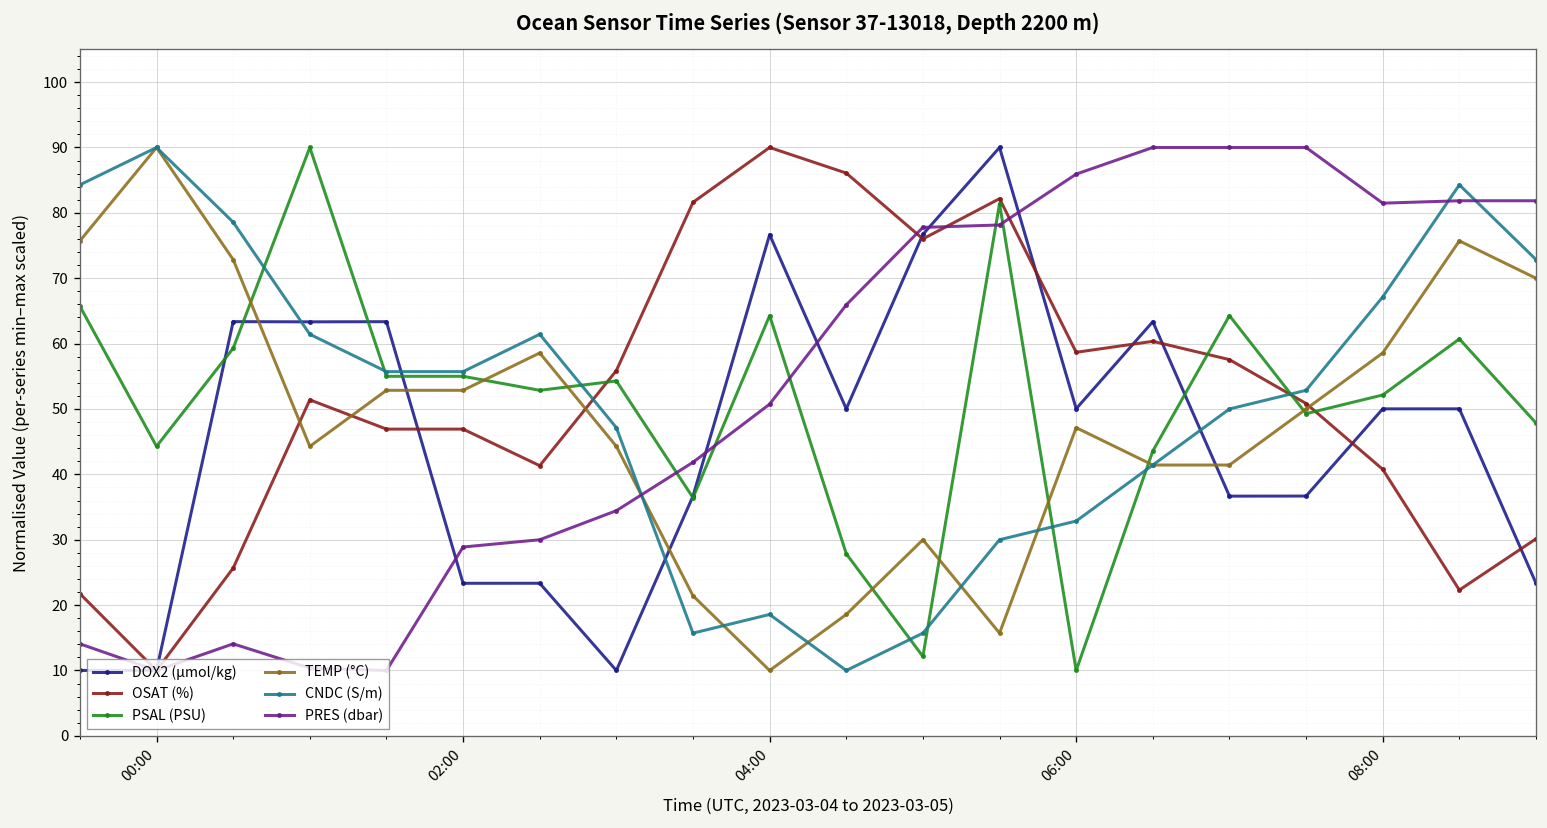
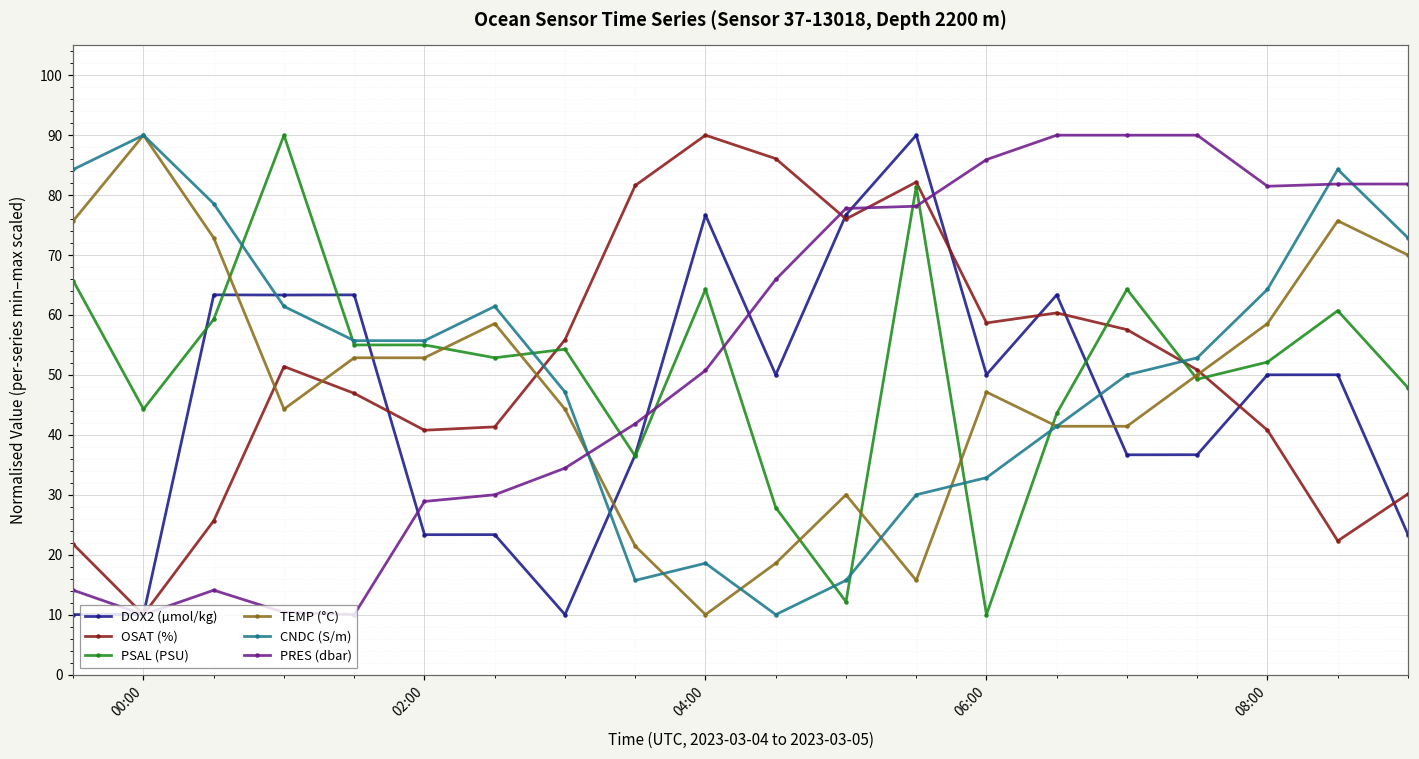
OSAT (%), 02:00: 47 -> 41
CNDC (S/m), 08:00: 67 -> 64
